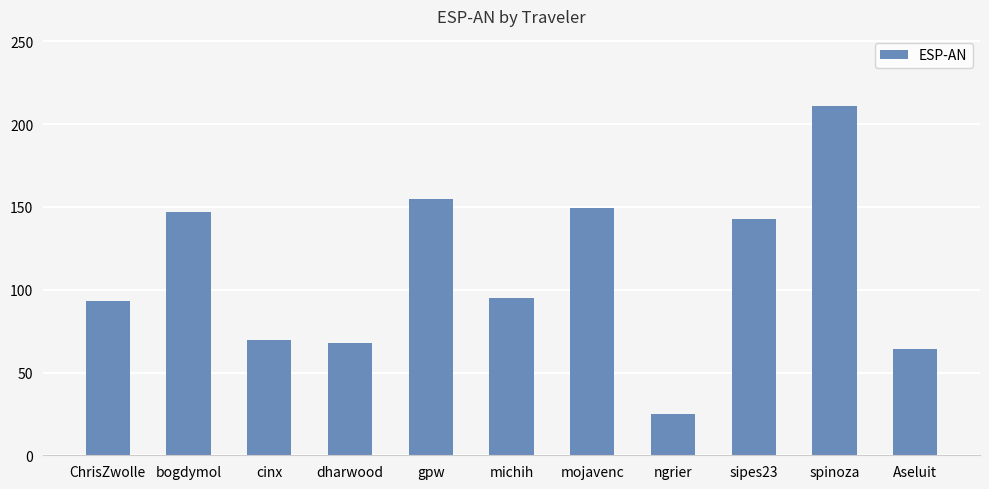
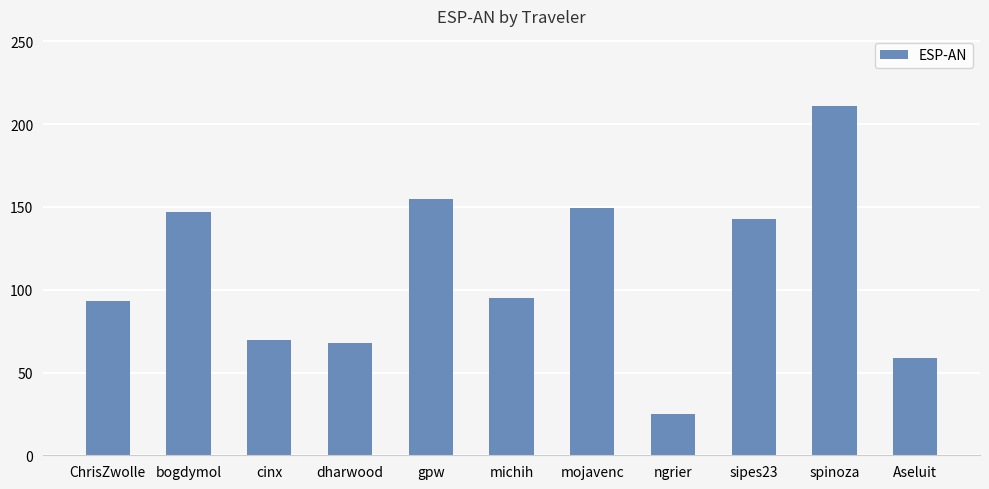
Aseluit: 64 -> 59
